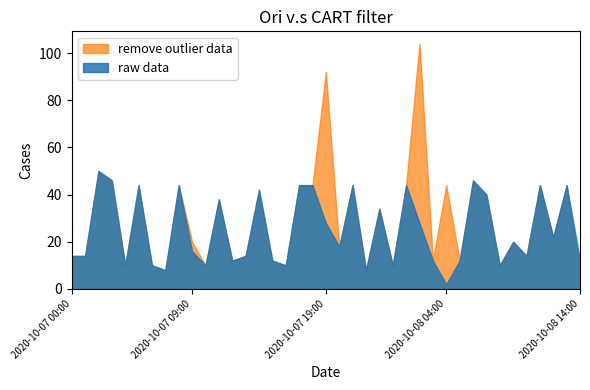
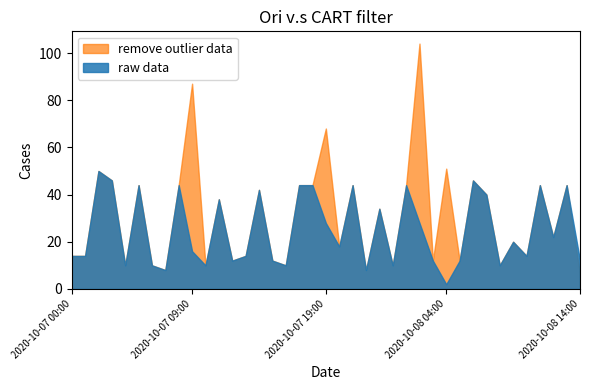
remove outlier data, 2020-10-07 09:00: 20 -> 87
remove outlier data, 2020-10-07 19:00: 92 -> 68
remove outlier data, 2020-10-08 04:00: 44 -> 51
